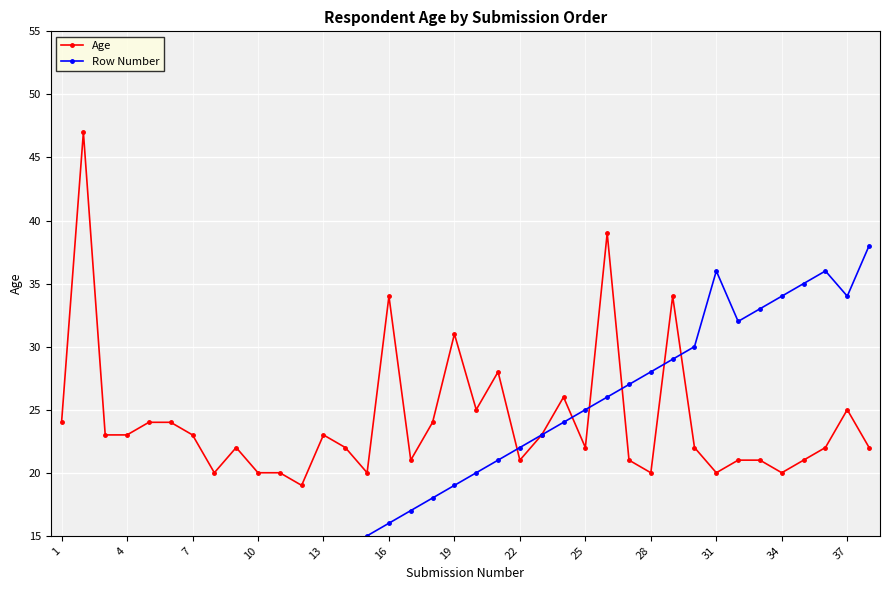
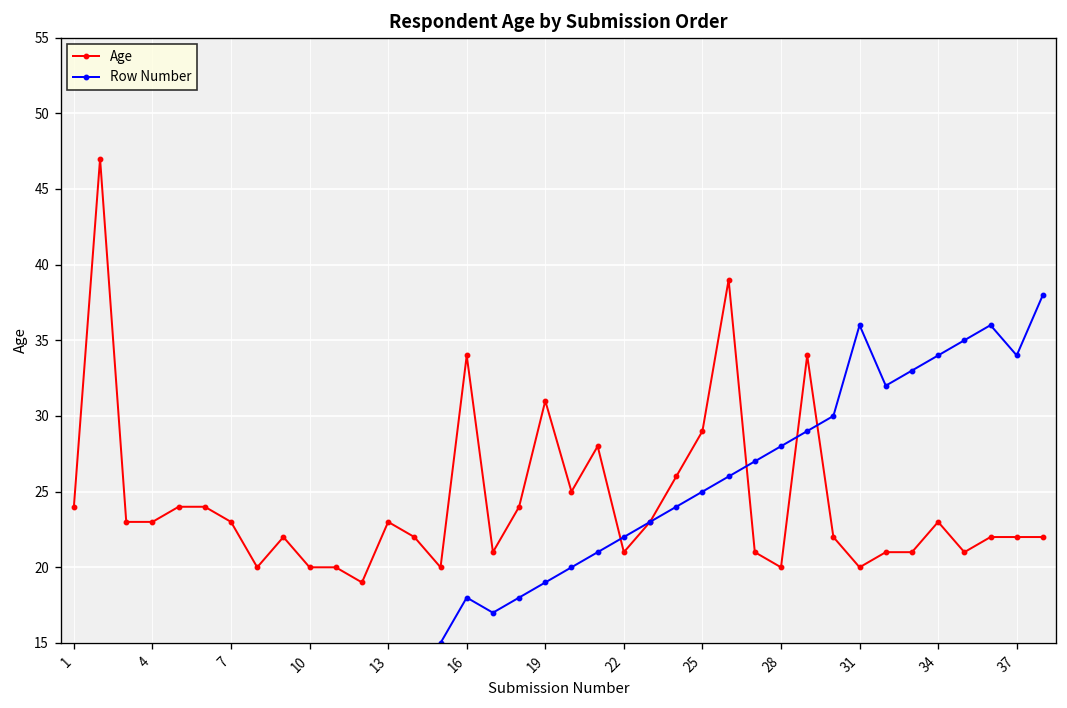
Row Number, 16: 16 -> 18
Age, 25: 22 -> 29
Age, 34: 20 -> 23
Age, 37: 25 -> 22
